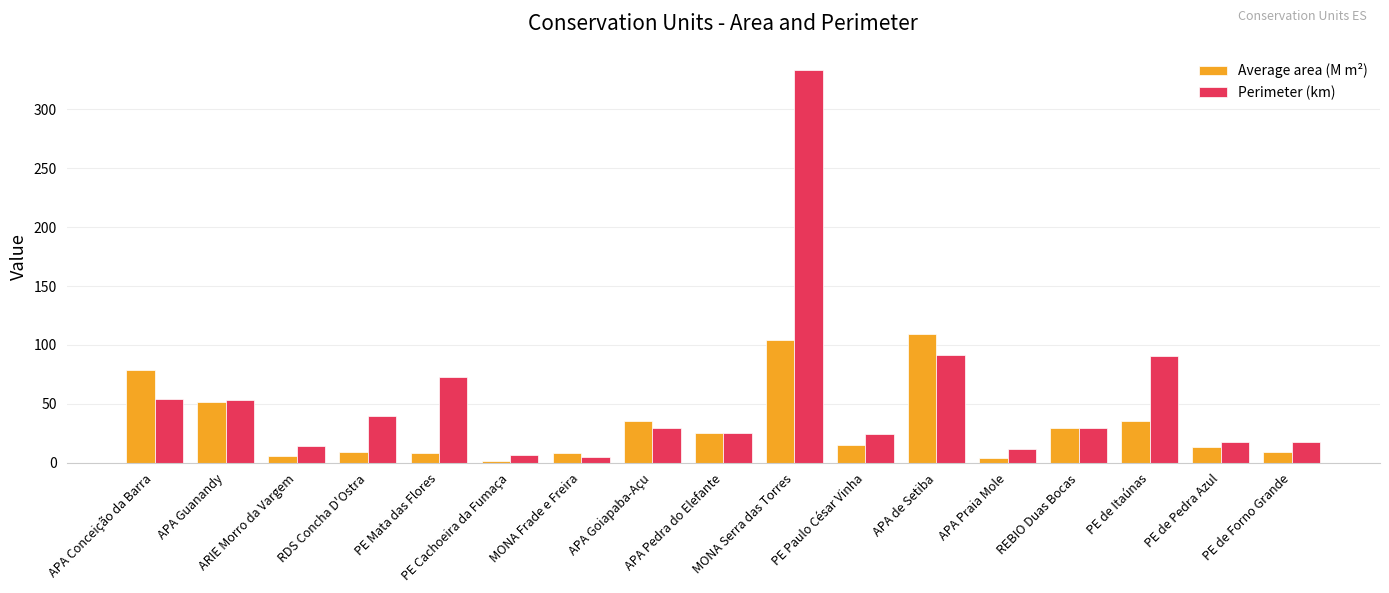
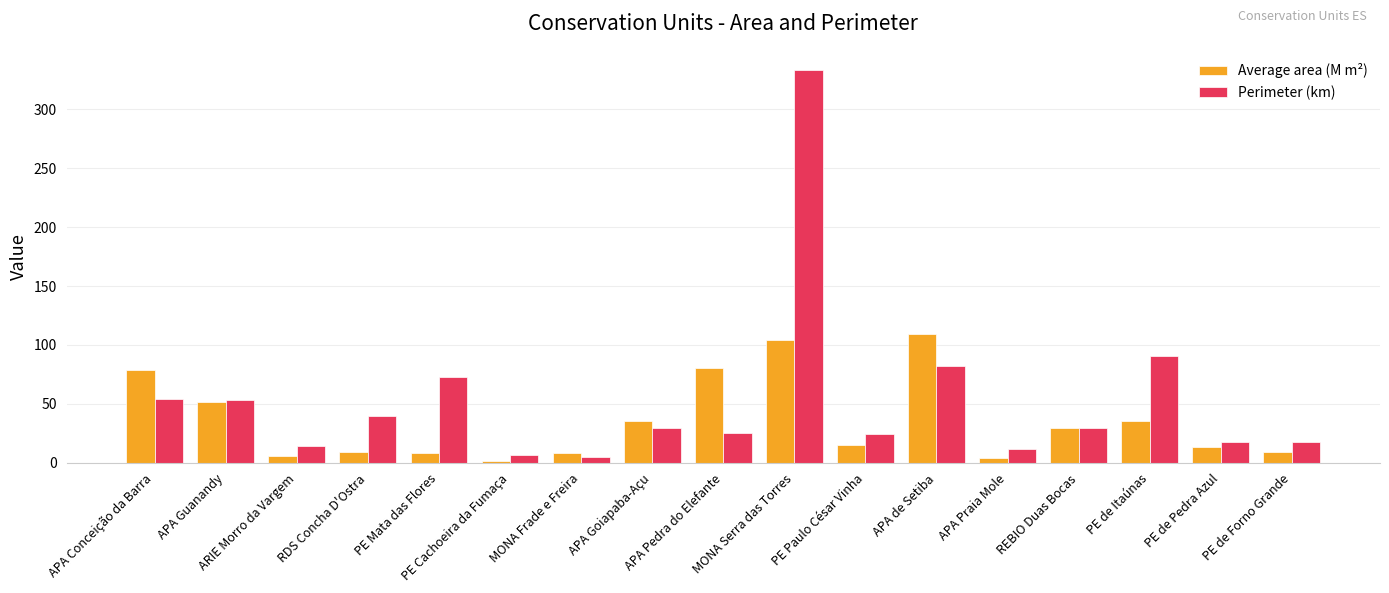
Average area (M m²), APA Pedra do Elefante: 26 -> 81
Perimeter (km), APA de Setiba: 92 -> 82
